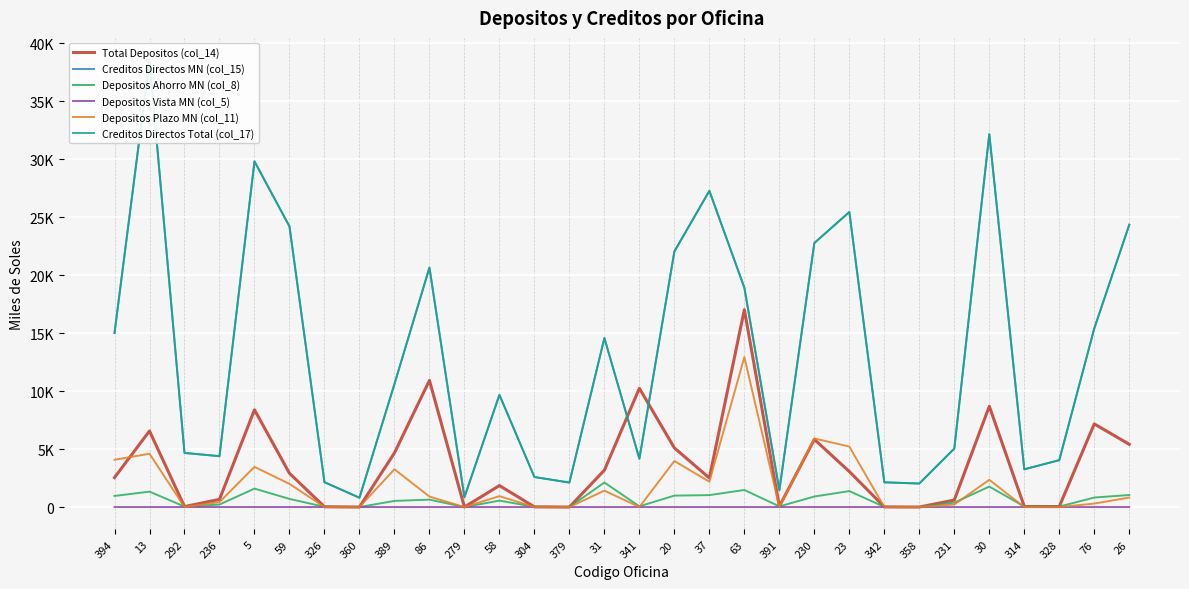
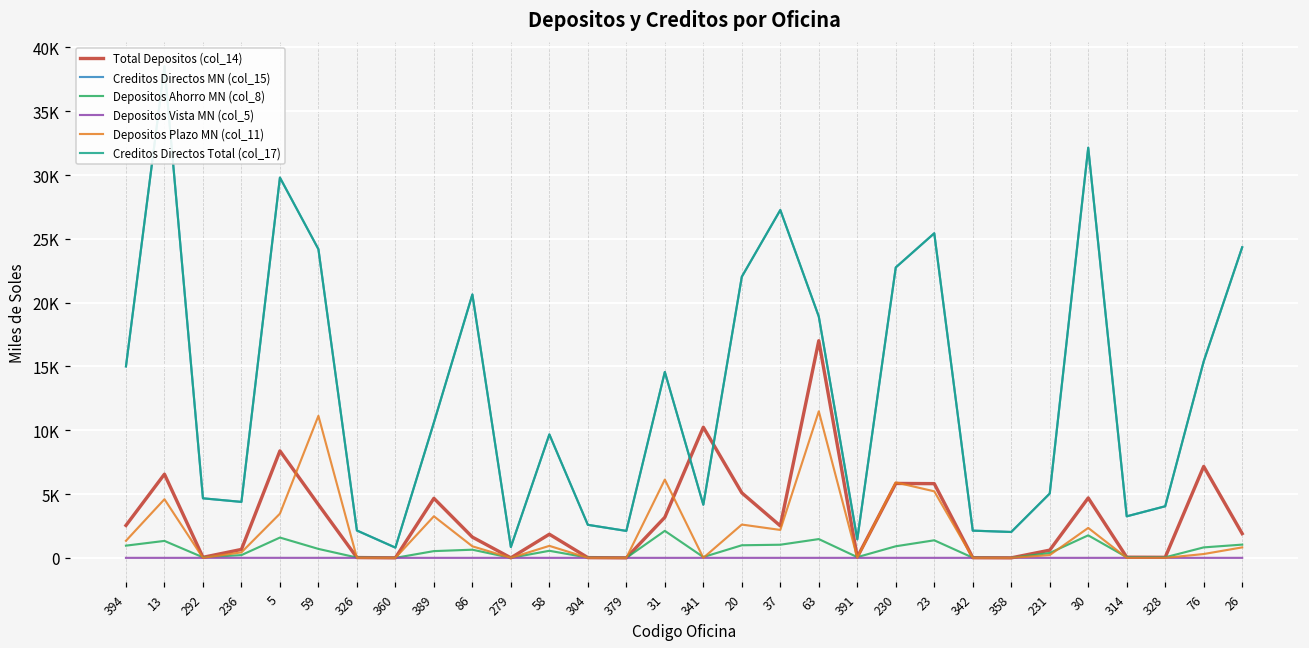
Depositos Plazo MN (col_11), 394: 4100 -> 1300
Total Depositos (col_14), 59: 2900 -> 4200
Depositos Plazo MN (col_11), 59: 2000 -> 11100
Total Depositos (col_14), 86: 10900 -> 1600
Depositos Plazo MN (col_11), 31: 1400 -> 6100
Depositos Plazo MN (col_11), 20: 4000 -> 2600
Depositos Plazo MN (col_11), 63: 12900 -> 11500
Total Depositos (col_14), 23: 3100 -> 5800
Total Depositos (col_14), 30: 8700 -> 4700
Total Depositos (col_14), 26: 5400 -> 1900
